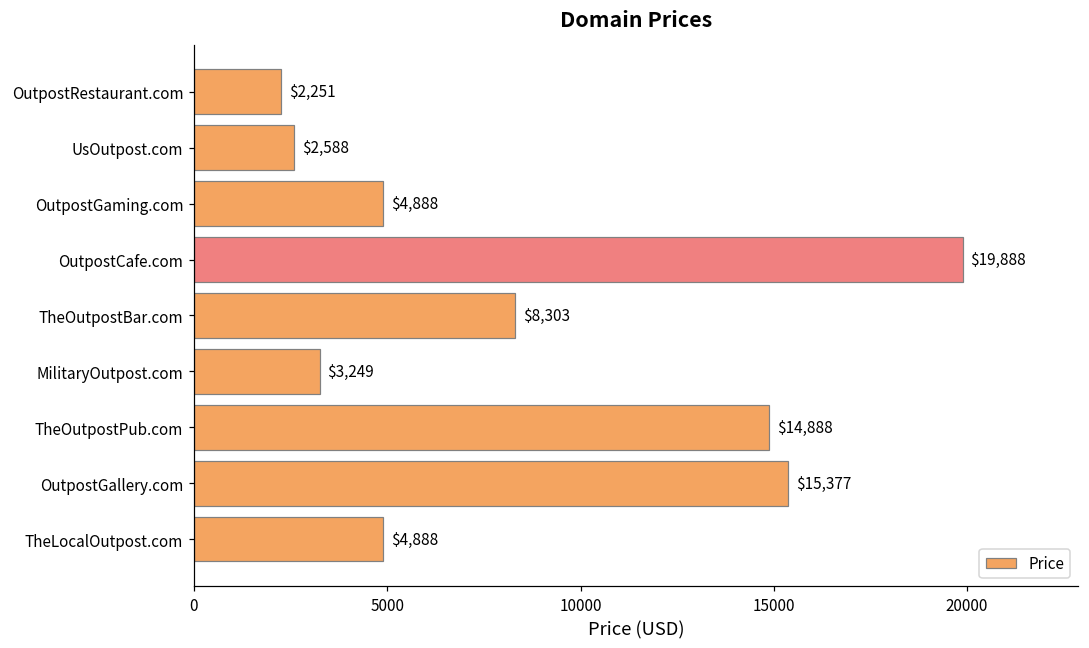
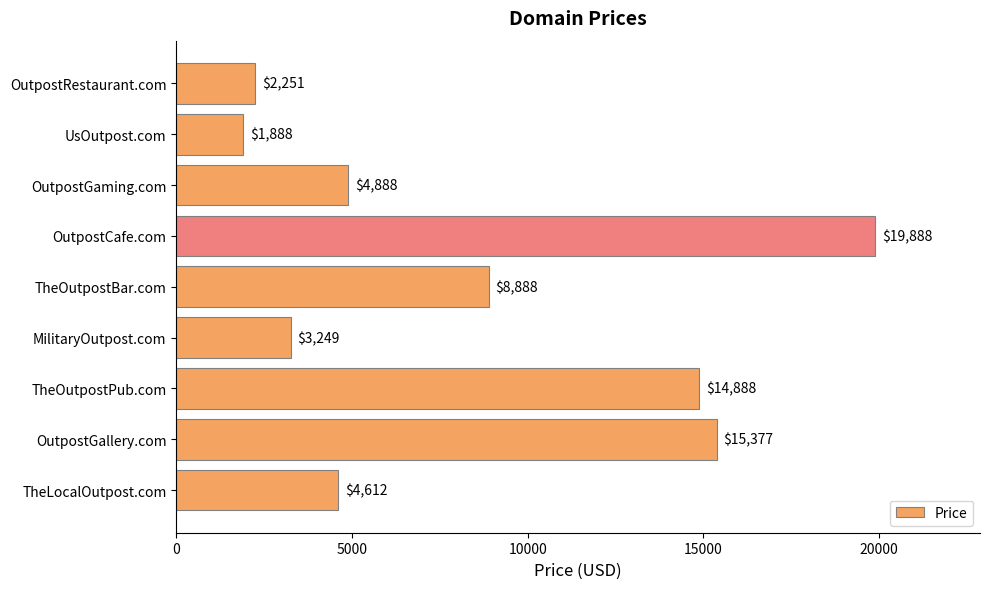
UsOutpost.com: $2,588 -> $1,888
TheOutpostBar.com: $8,303 -> $8,888
TheLocalOutpost.com: $4,888 -> $4,612
